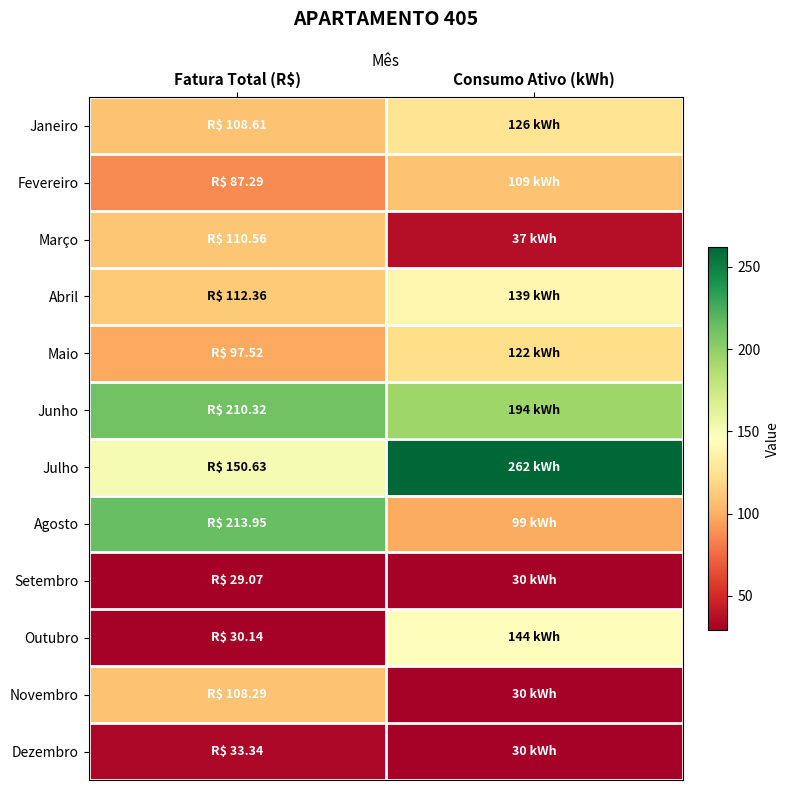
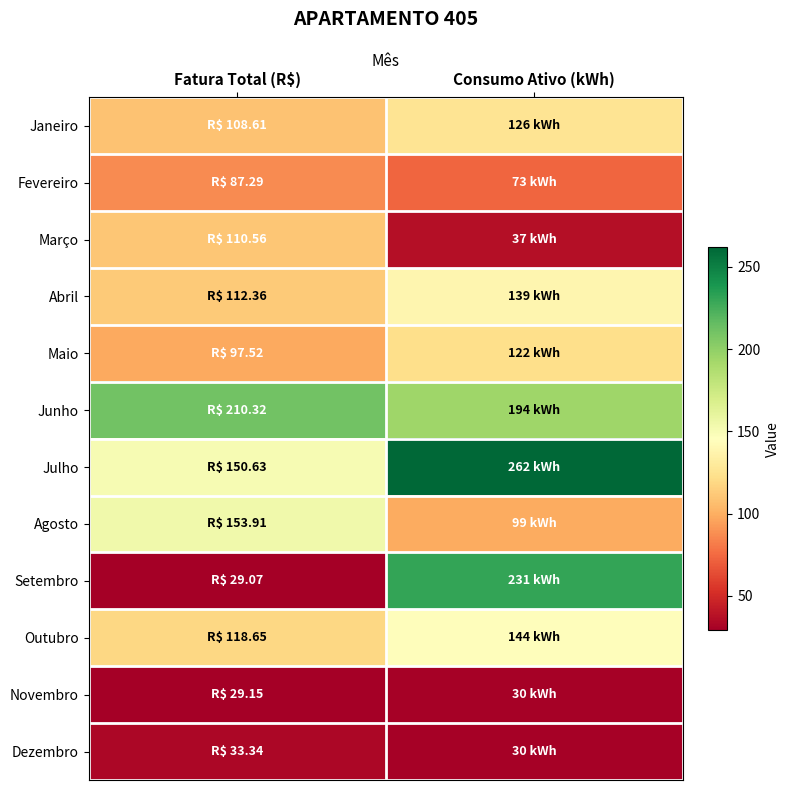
Fevereiro, Consumo Ativo (kWh): 109 -> 73
Agosto, Fatura Total (R$): 213.95 -> 153.91
Setembro, Consumo Ativo (kWh): 30 -> 231
Outubro, Fatura Total (R$): 30.14 -> 118.65
Novembro, Fatura Total (R$): 108.29 -> 29.15
